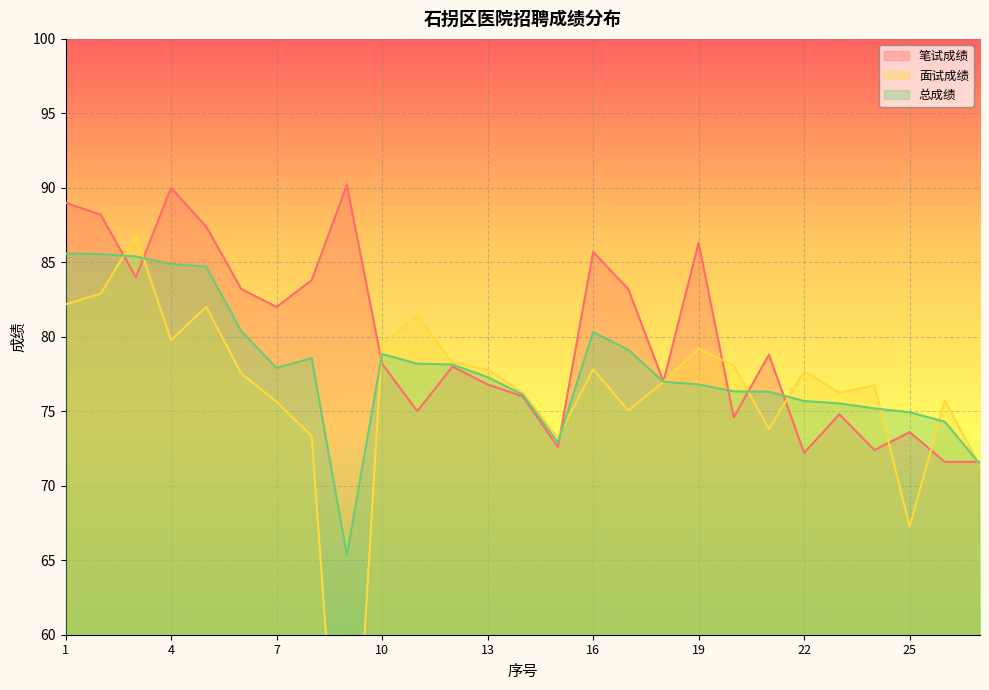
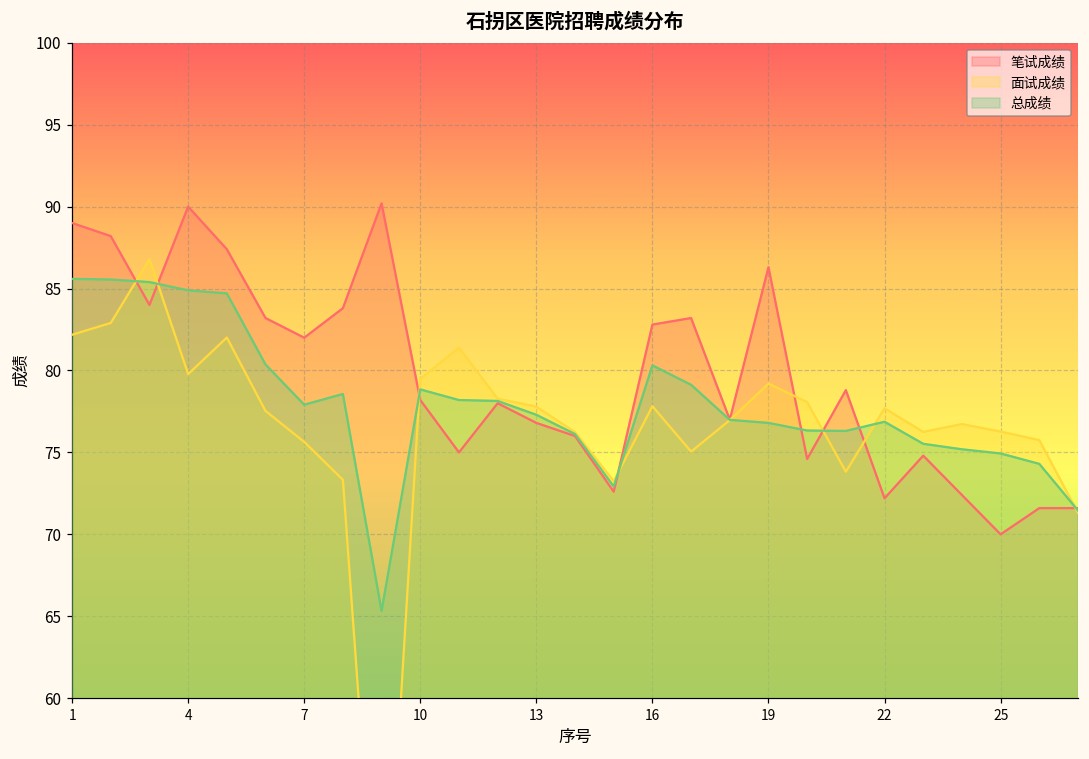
笔试成绩, 16: 85.7 -> 82.8
总成绩, 22: 75.7 -> 76.9
笔试成绩, 25: 73.6 -> 70.0
面试成绩, 25: 67.3 -> 76.3
